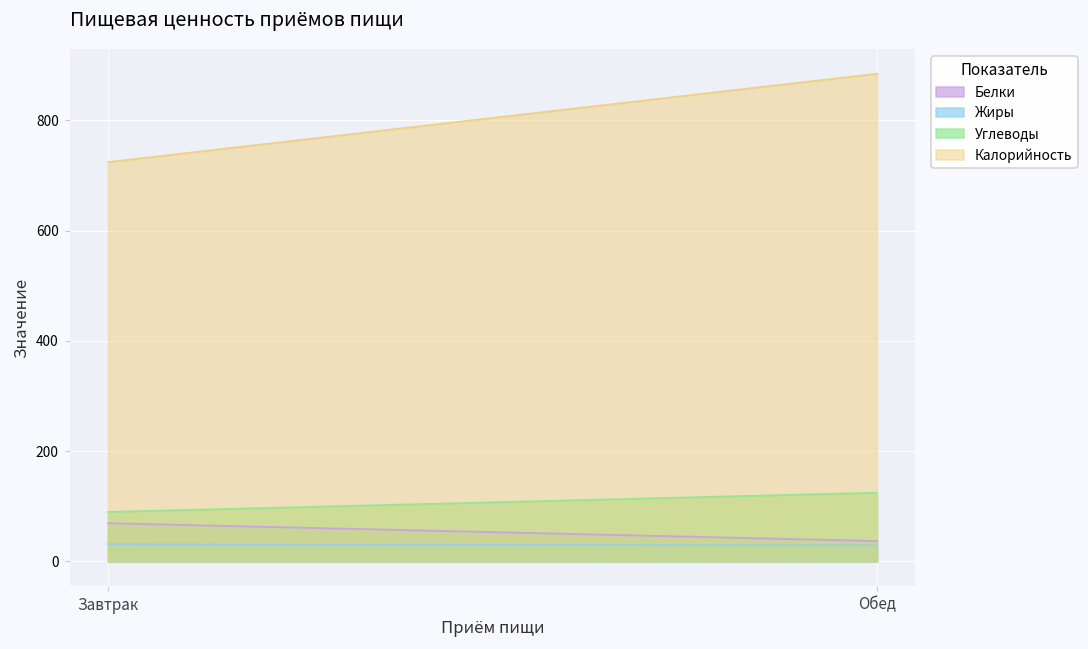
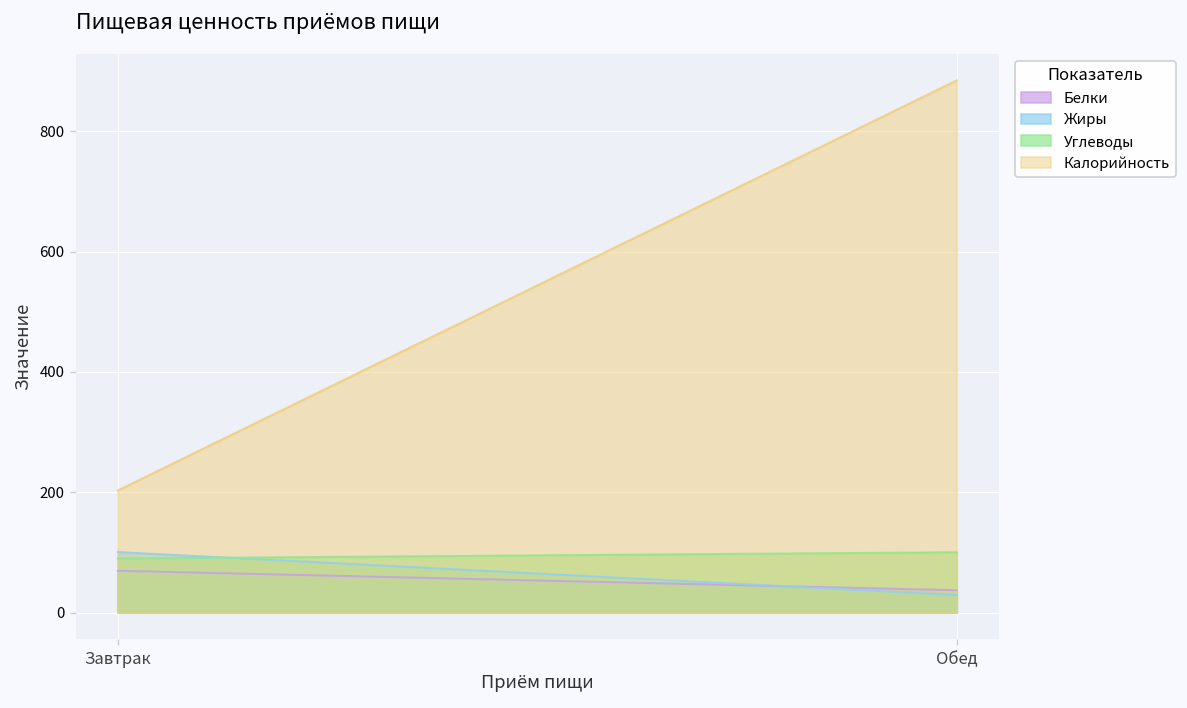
Жиры, Завтрак: 30 -> 100
Калорийность, Завтрак: 720 -> 200
Углеводы, Обед: 120 -> 100
